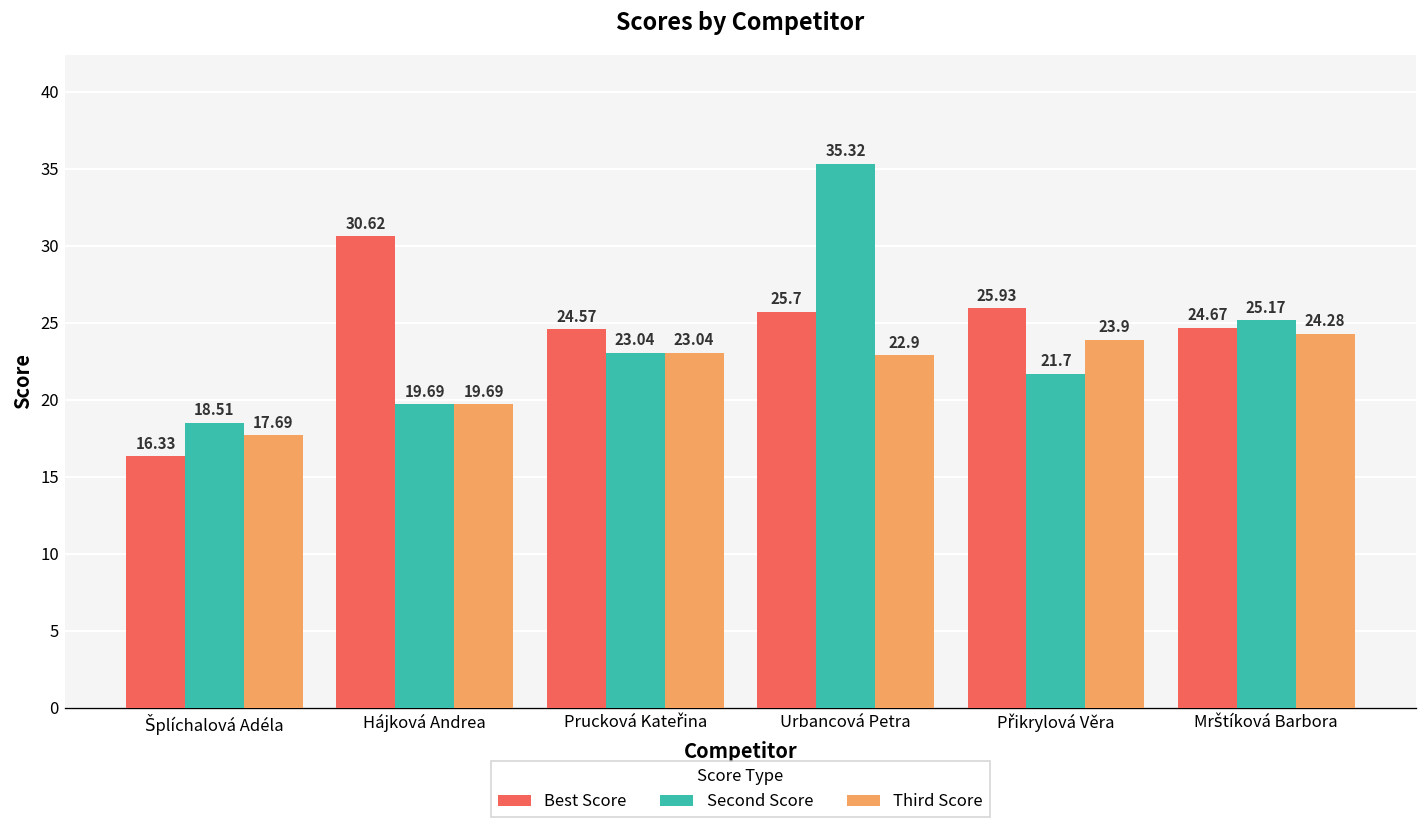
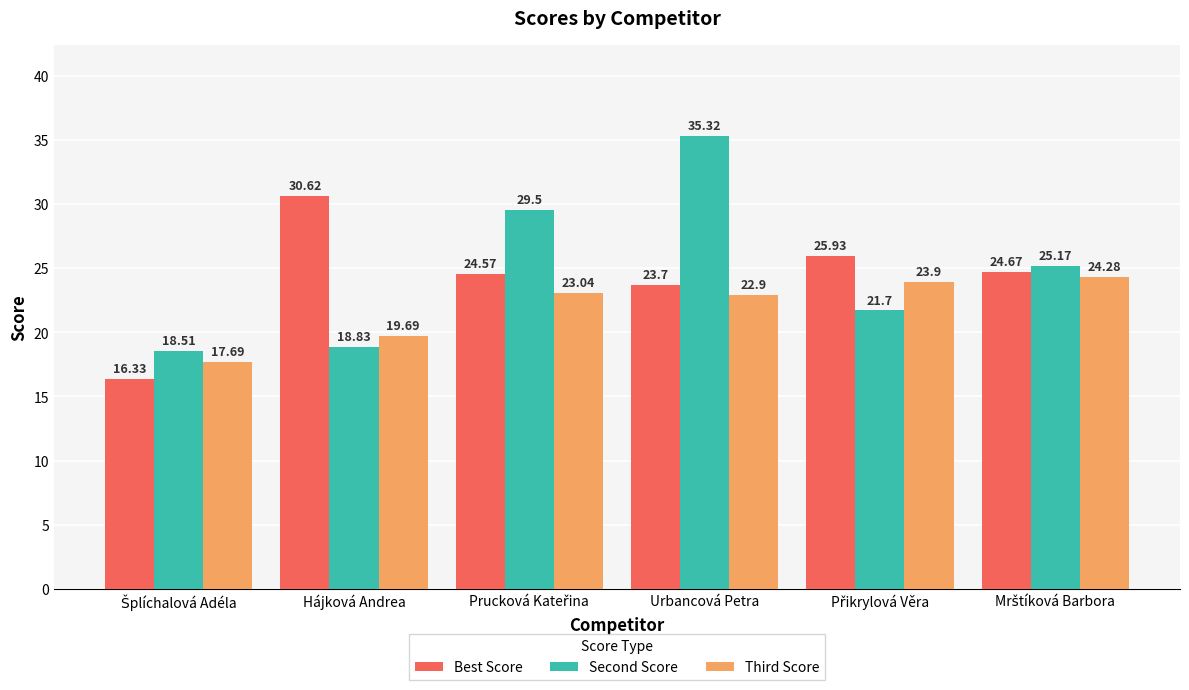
Second Score, Hájková Andrea: 19.69 -> 18.83
Second Score, Prucková Kateřina: 23.04 -> 29.5
Best Score, Urbancová Petra: 25.7 -> 23.7
